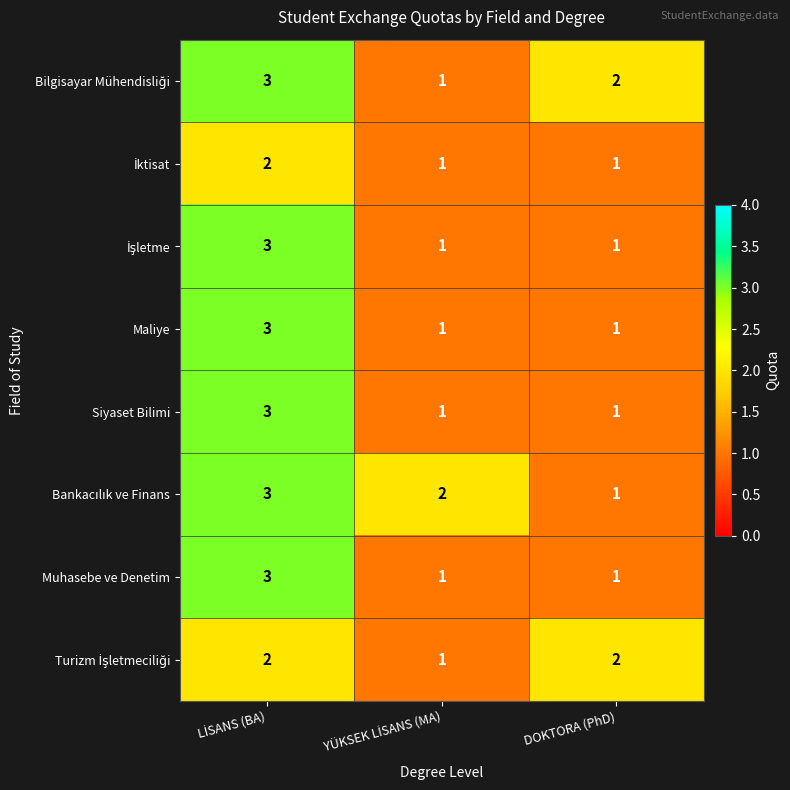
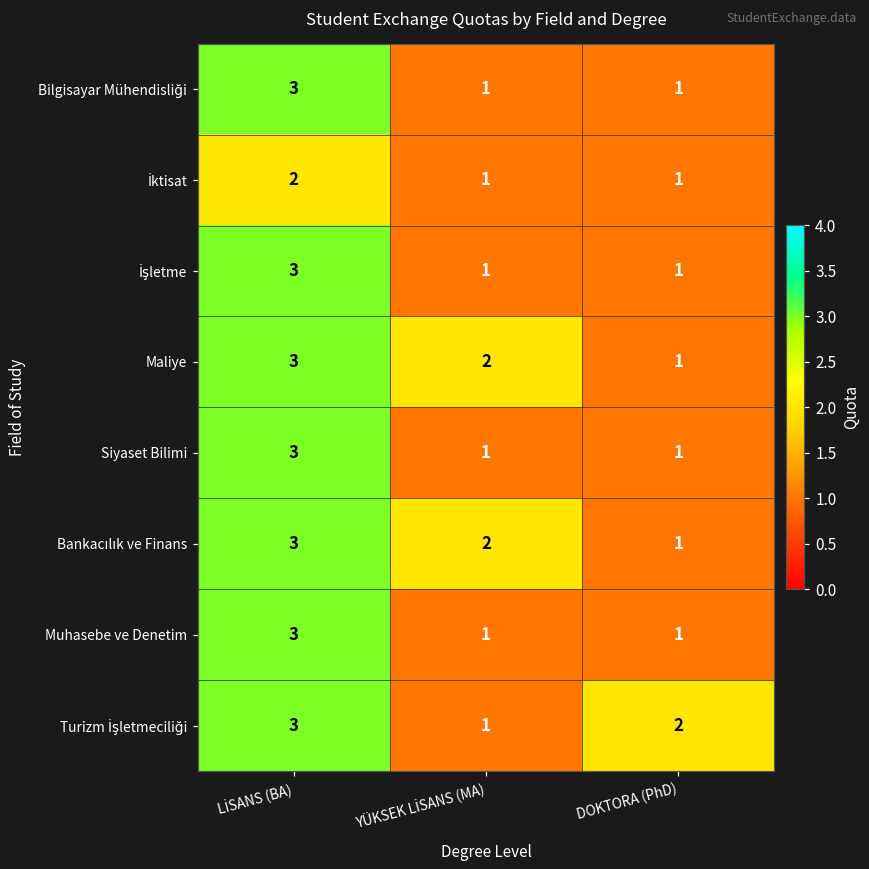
Bilgisayar Mühendisliği, DOKTORA (PhD): 2 -> 1
Maliye, YÜKSEK LİSANS (MA): 1 -> 2
Turizm İşletmeciliği, LİSANS (BA): 2 -> 3
